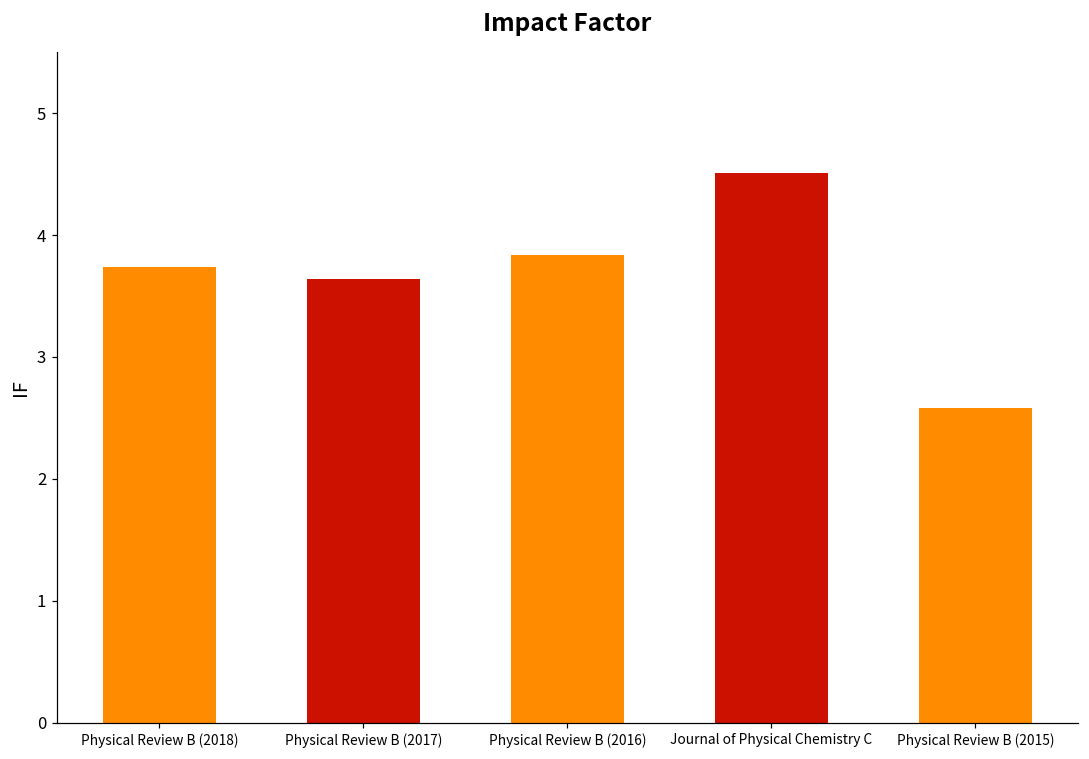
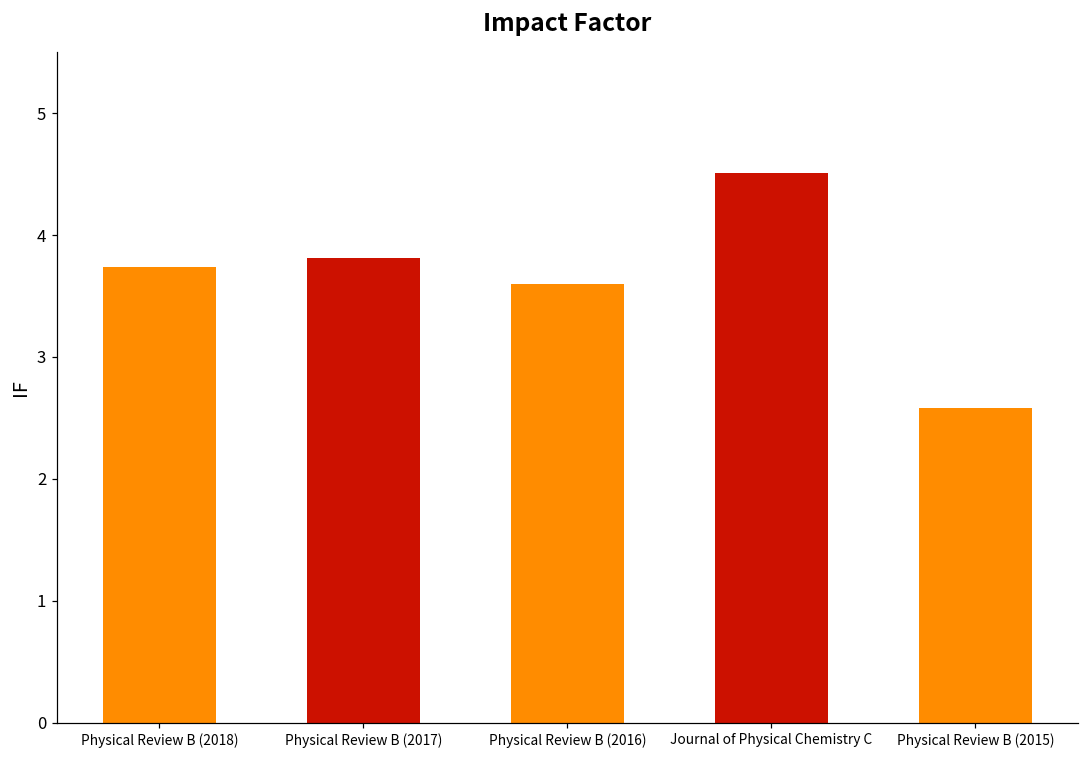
Physical Review B (2017): 3.64 -> 3.81
Physical Review B (2016): 3.84 -> 3.60
